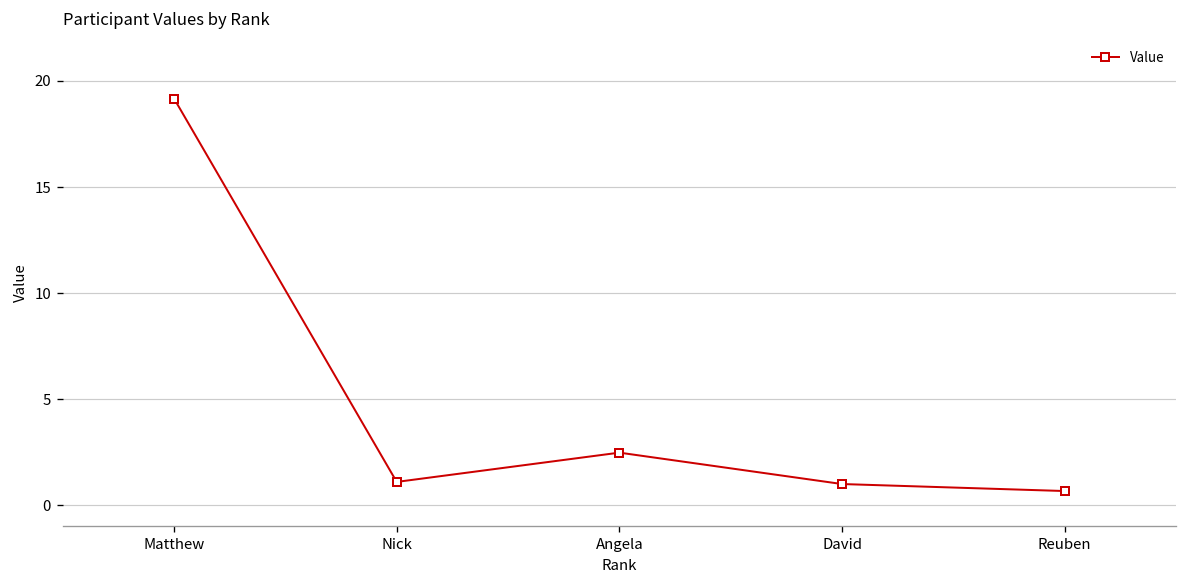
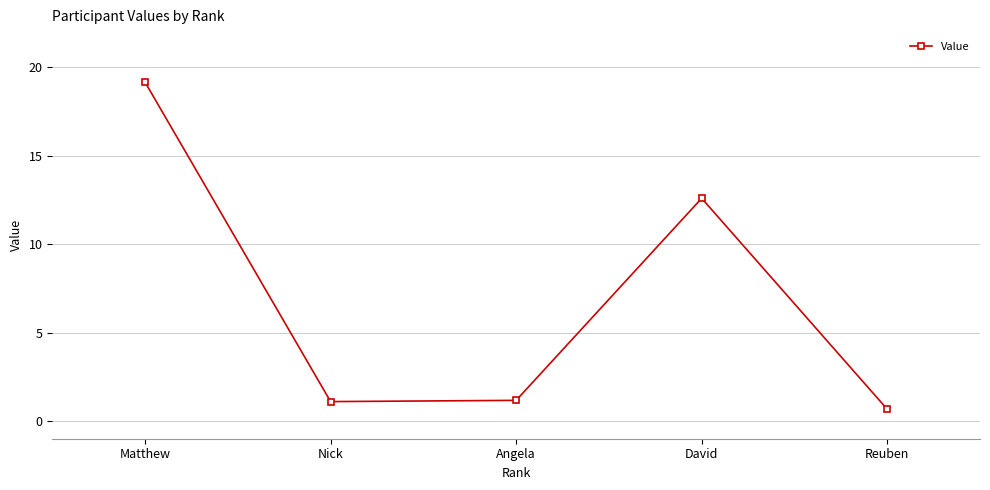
Angela: 2.5 -> 1.2
David: 1.0 -> 12.6
